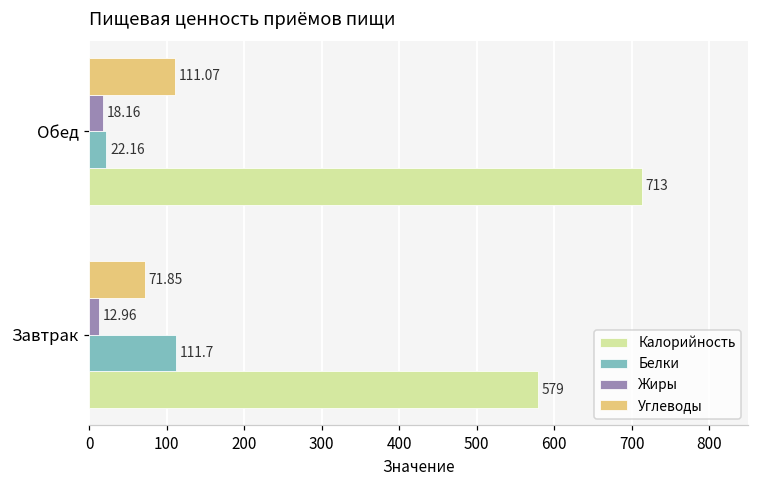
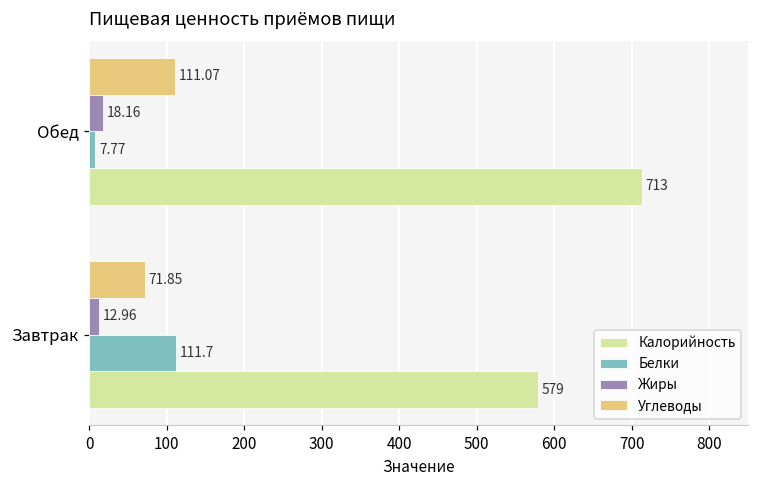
Белки, Обед: 22.16 -> 7.77
